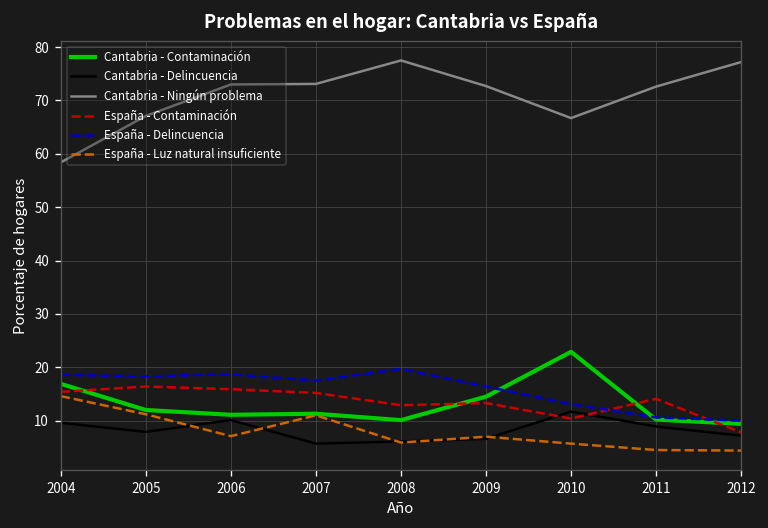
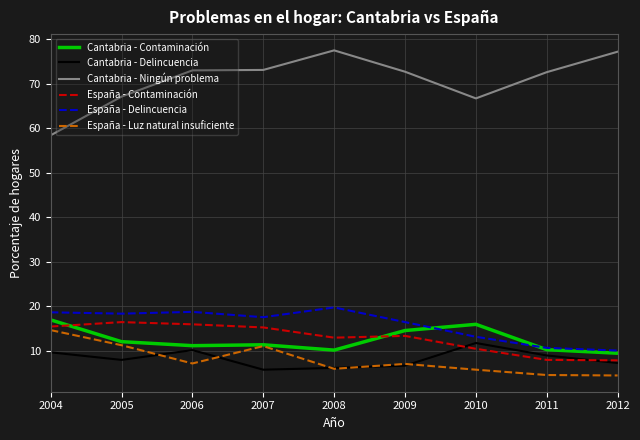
Cantabria - Contaminación, 2010: 23 -> 16
España - Contaminación, 2011: 14 -> 8
